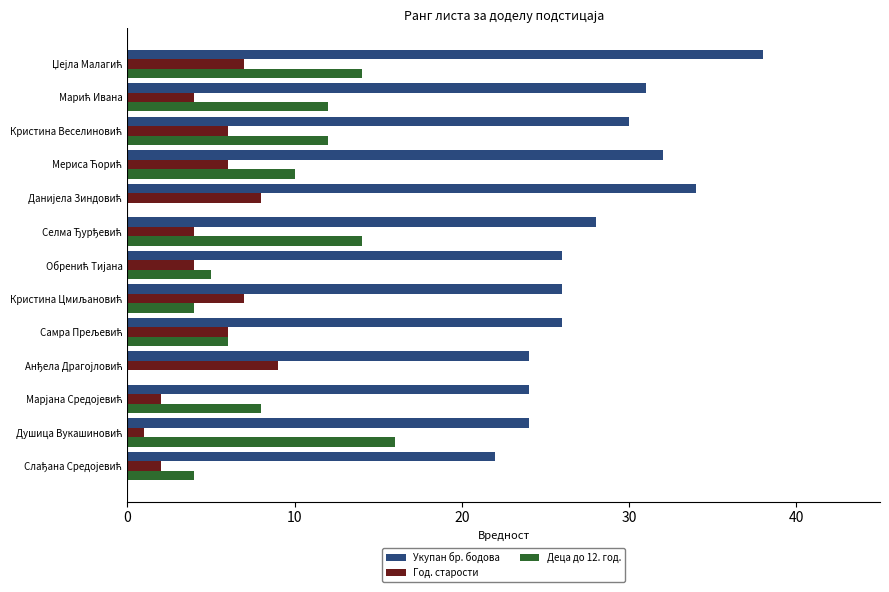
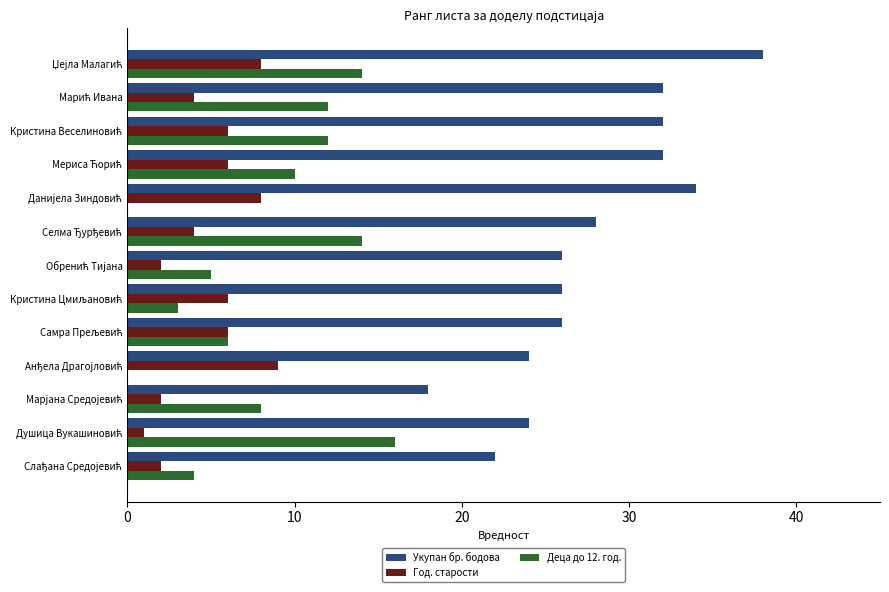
Год. старости, Џејла Малагић: 7 -> 8
Укупан бр. бодова, Марић Ивана: 31 -> 32
Укупан бр. бодова, Кристина Веселиновић: 30 -> 32
Год. старости, Обренић Тијана: 4 -> 2
Год. старости, Кристина Цмиљановић: 7 -> 6
Деца до 12. год., Кристина Цмиљановић: 4 -> 3
Укупан бр. бодова, Марјана Средојевић: 24 -> 18
